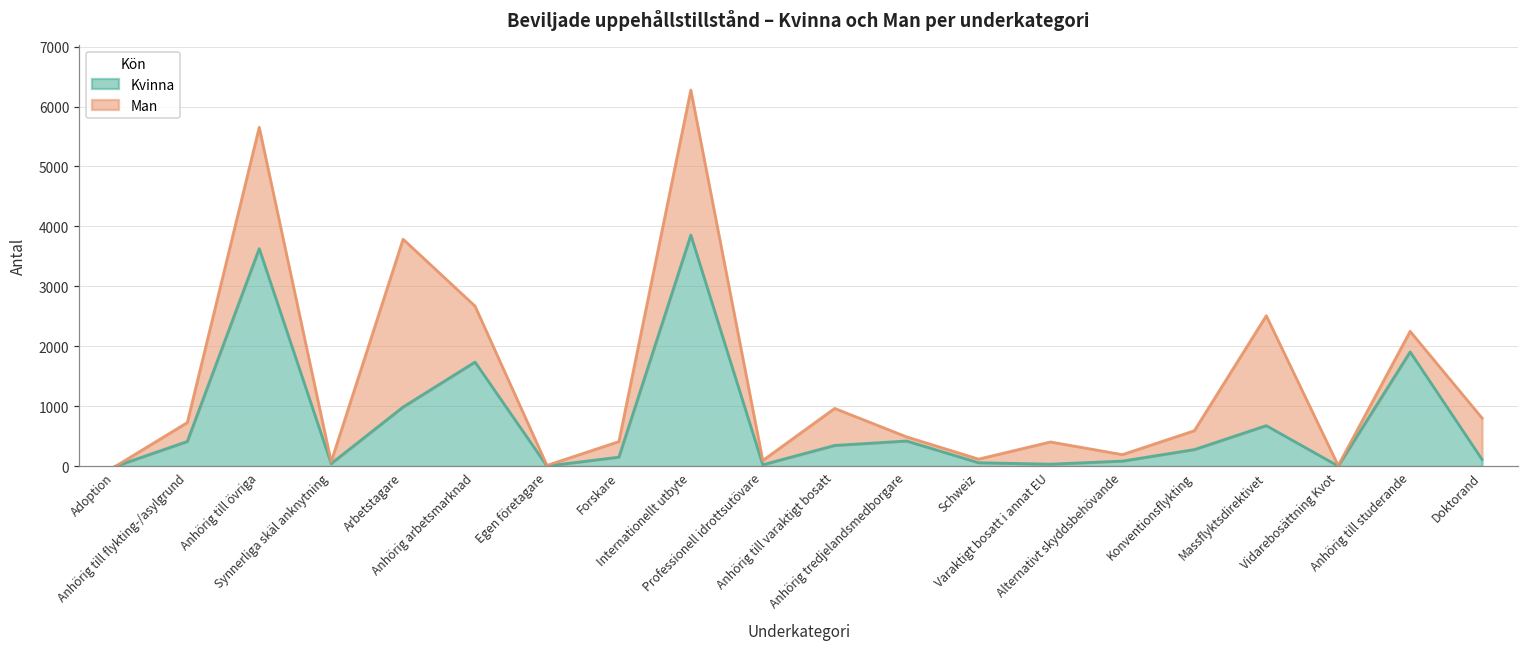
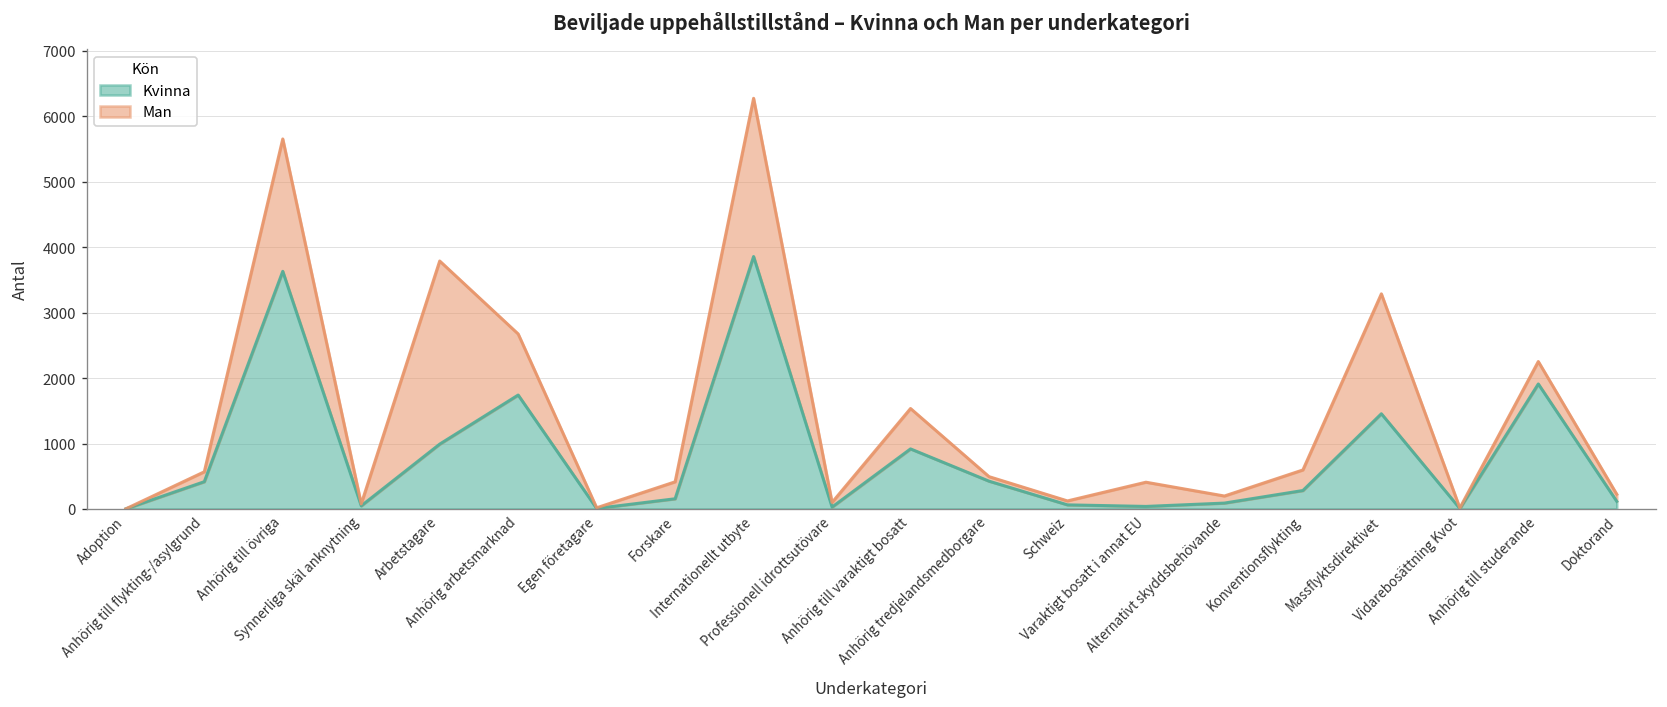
Man, Anhörig till flykting-/asylgrund: 300 -> 200
Kvinna, Anhörig till varaktigt bosatt: 400 -> 900
Kvinna, Massflyktsdirektivet: 700 -> 1500
Man, Doktorand: 700 -> 100
